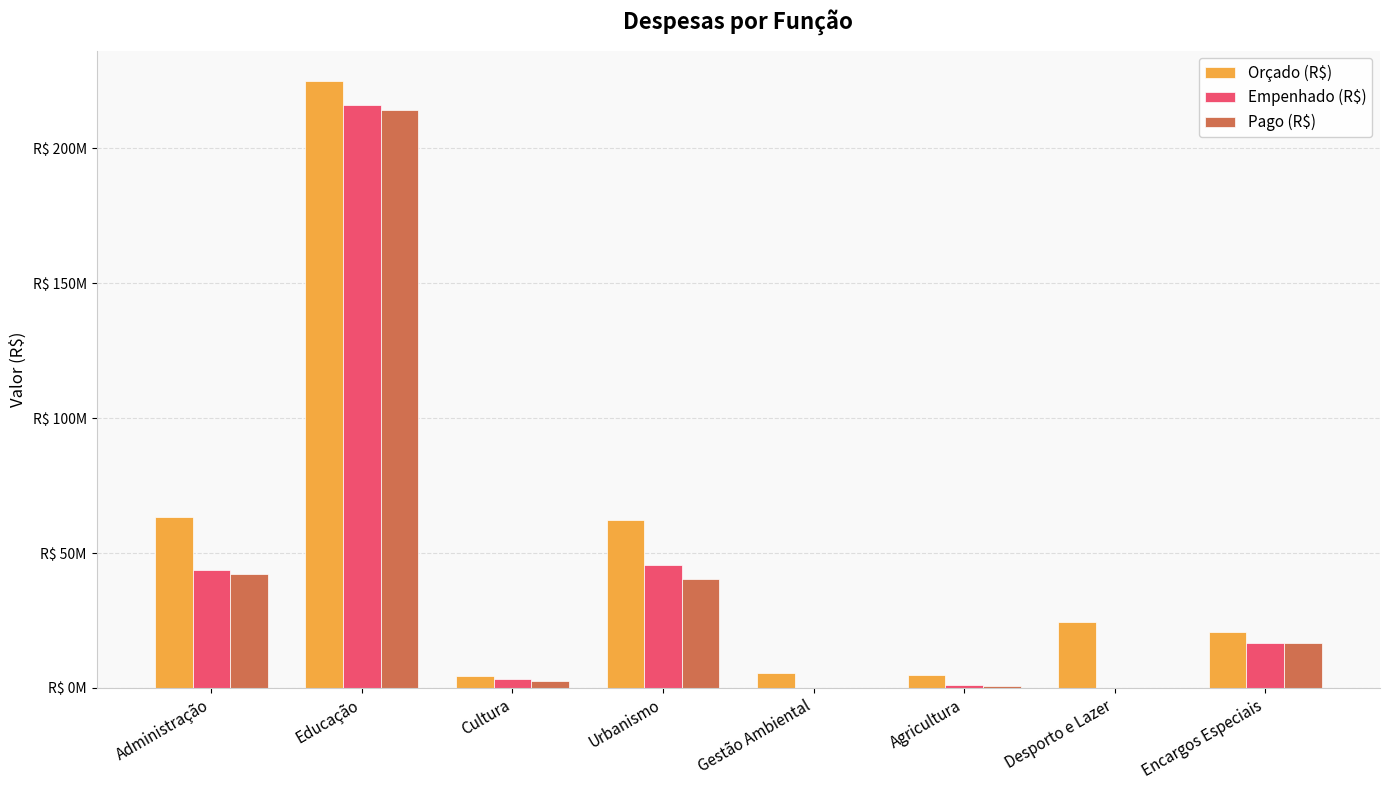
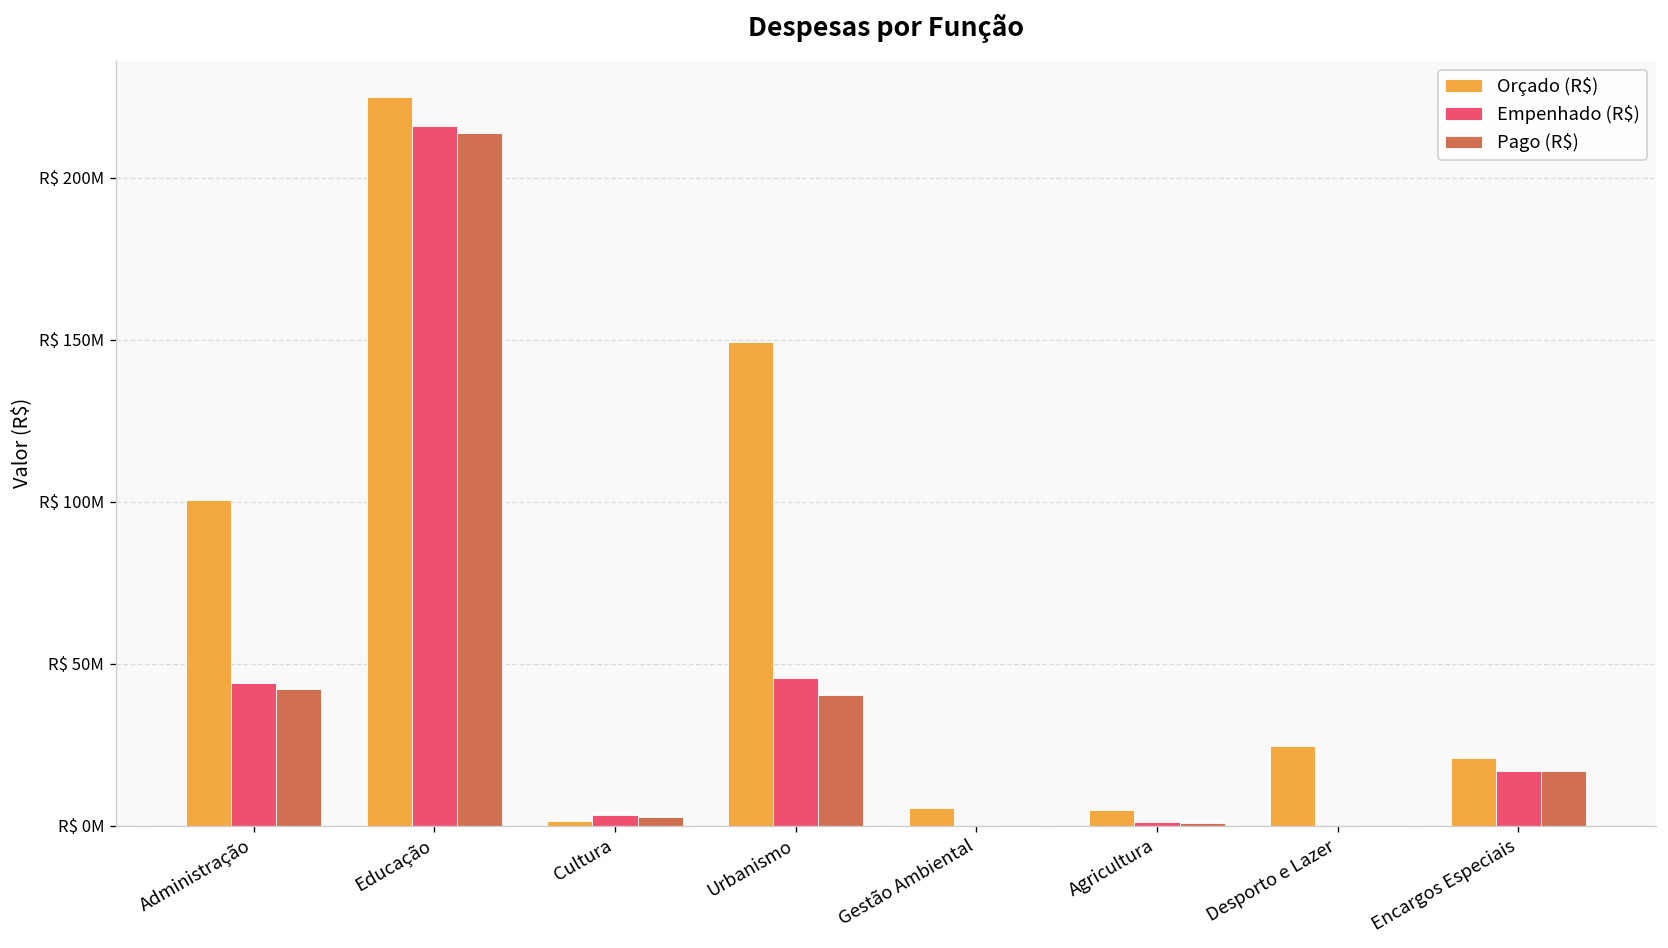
Orçado (R$), Administração: R$ 63000000 -> R$ 101000000
Orçado (R$), Cultura: R$ 5000000 -> R$ 2000000
Orçado (R$), Urbanismo: R$ 62000000 -> R$ 149000000
